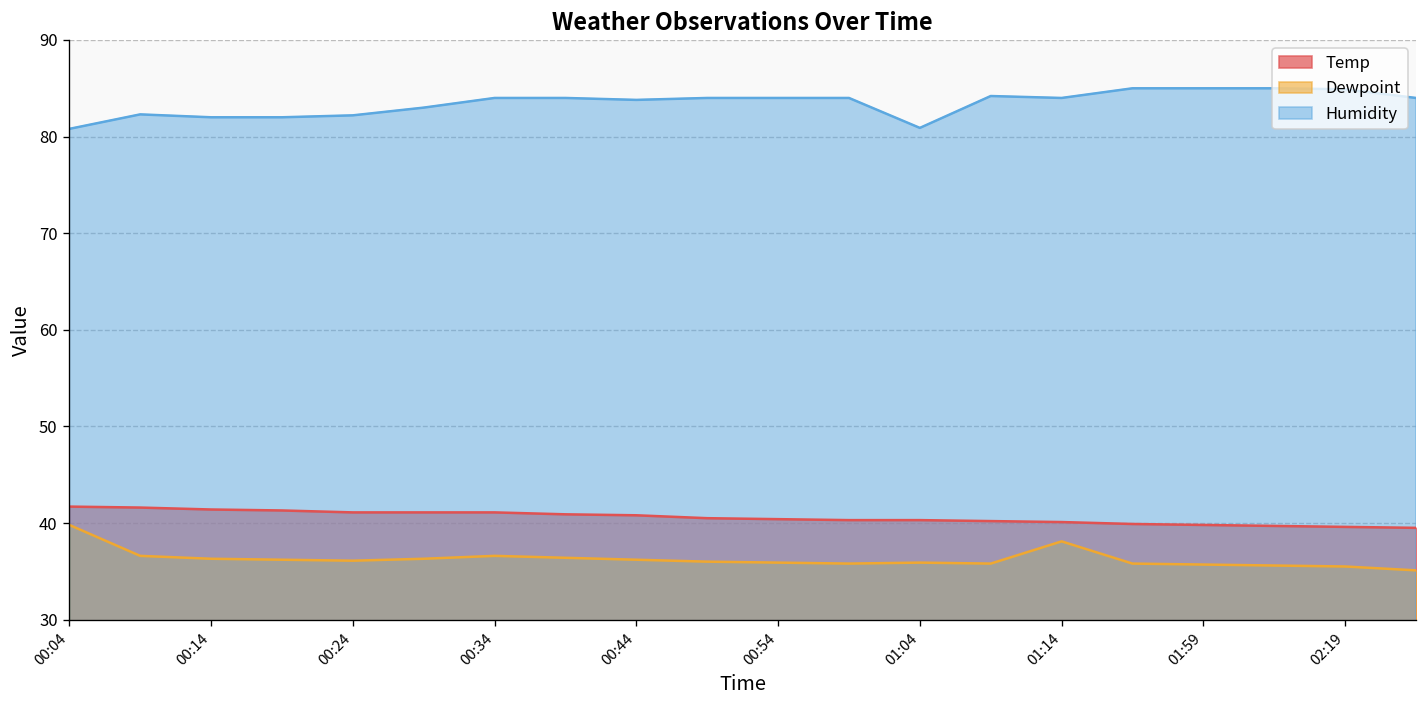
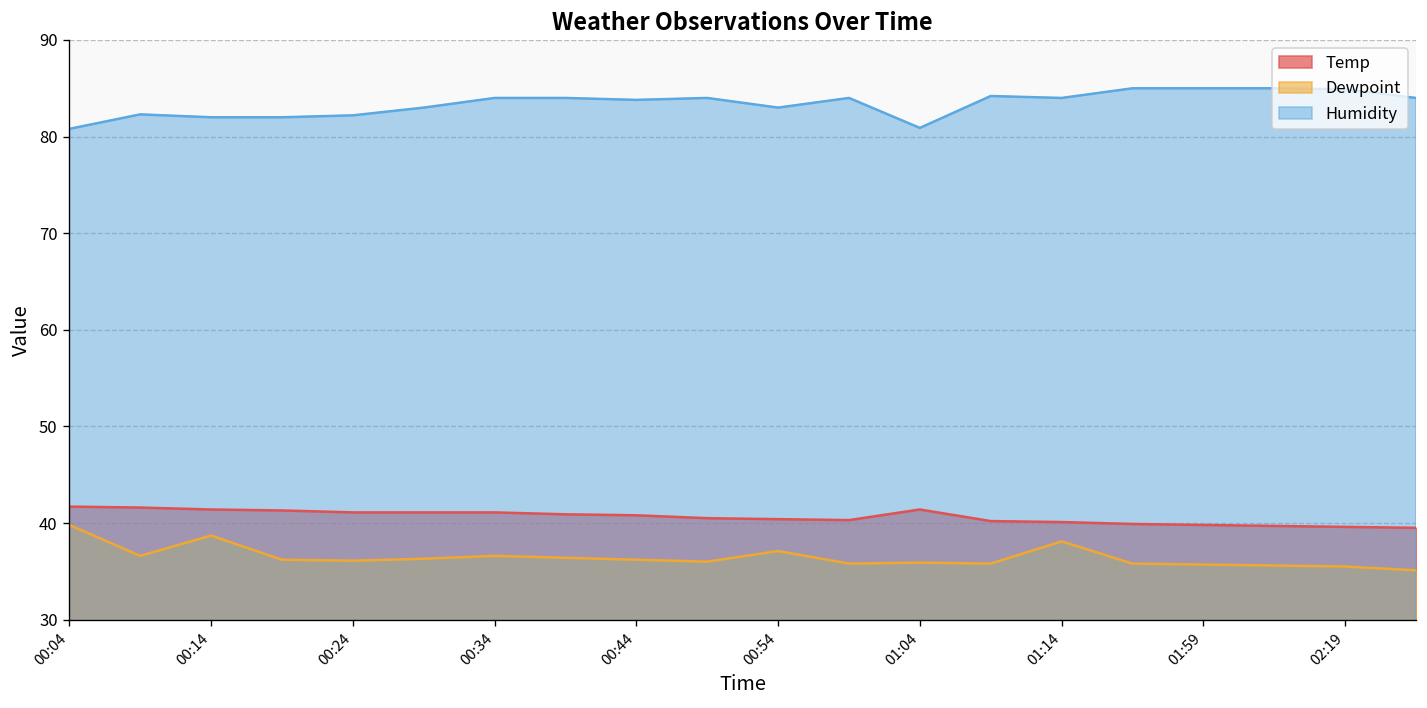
Dewpoint, 00:14: 36 -> 39
Dewpoint, 00:54: 36 -> 37
Humidity, 00:54: 84 -> 83
Temp, 01:04: 40 -> 41
